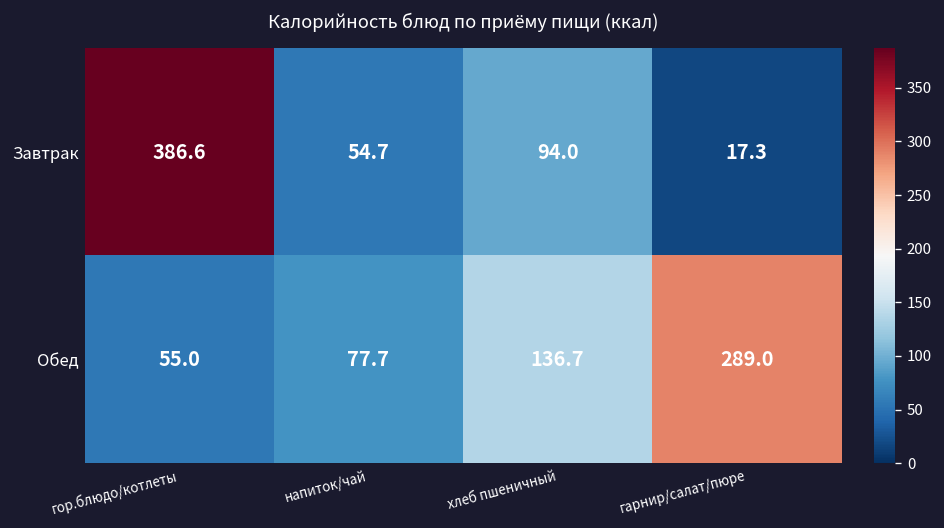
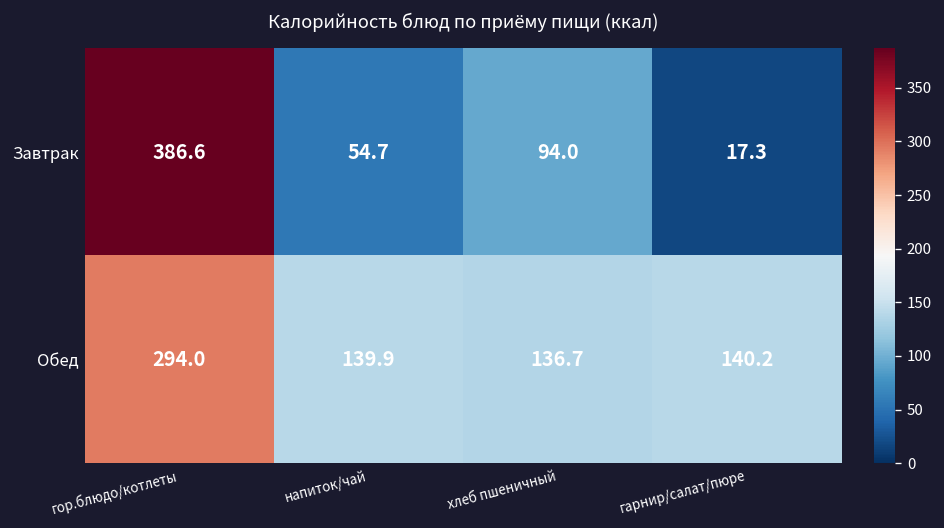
Обед, гор.блюдо/котлеты: 55.0 -> 294.0
Обед, напиток/чай: 77.7 -> 139.9
Обед, гарнир/салат/пюре: 289.0 -> 140.2
